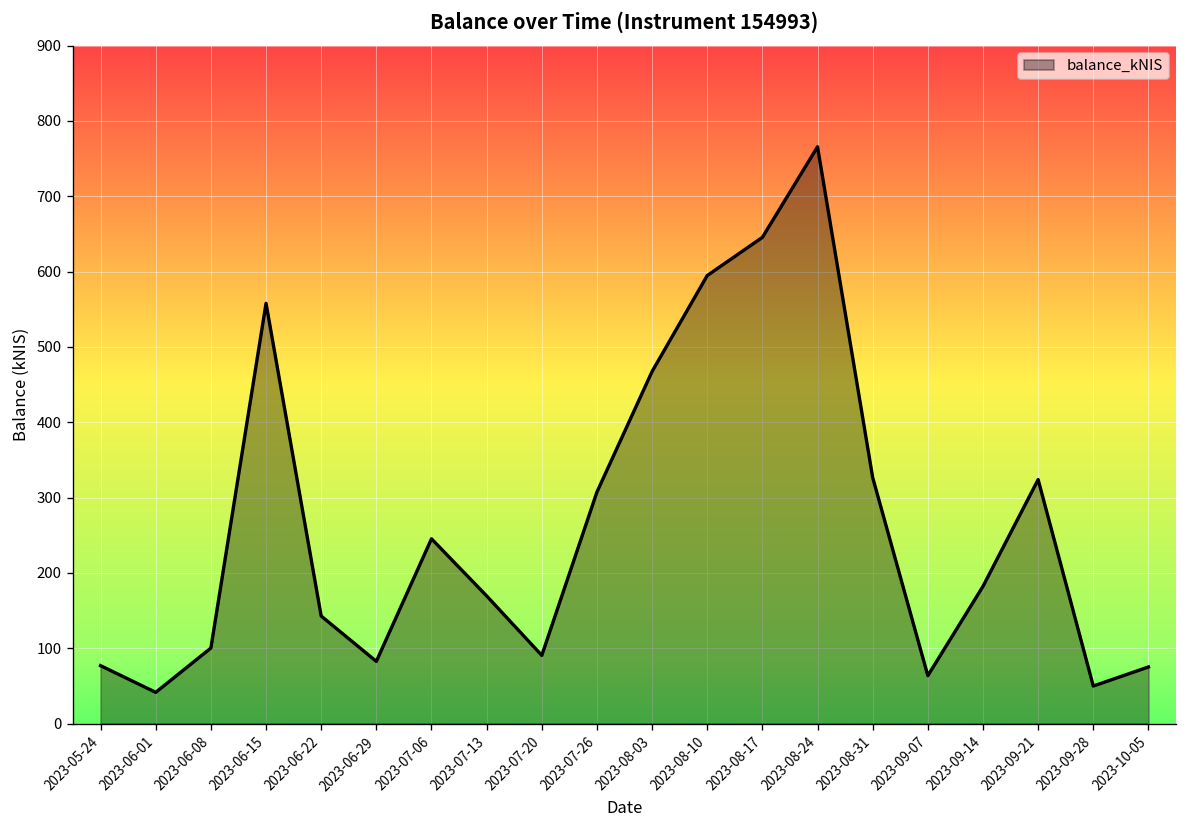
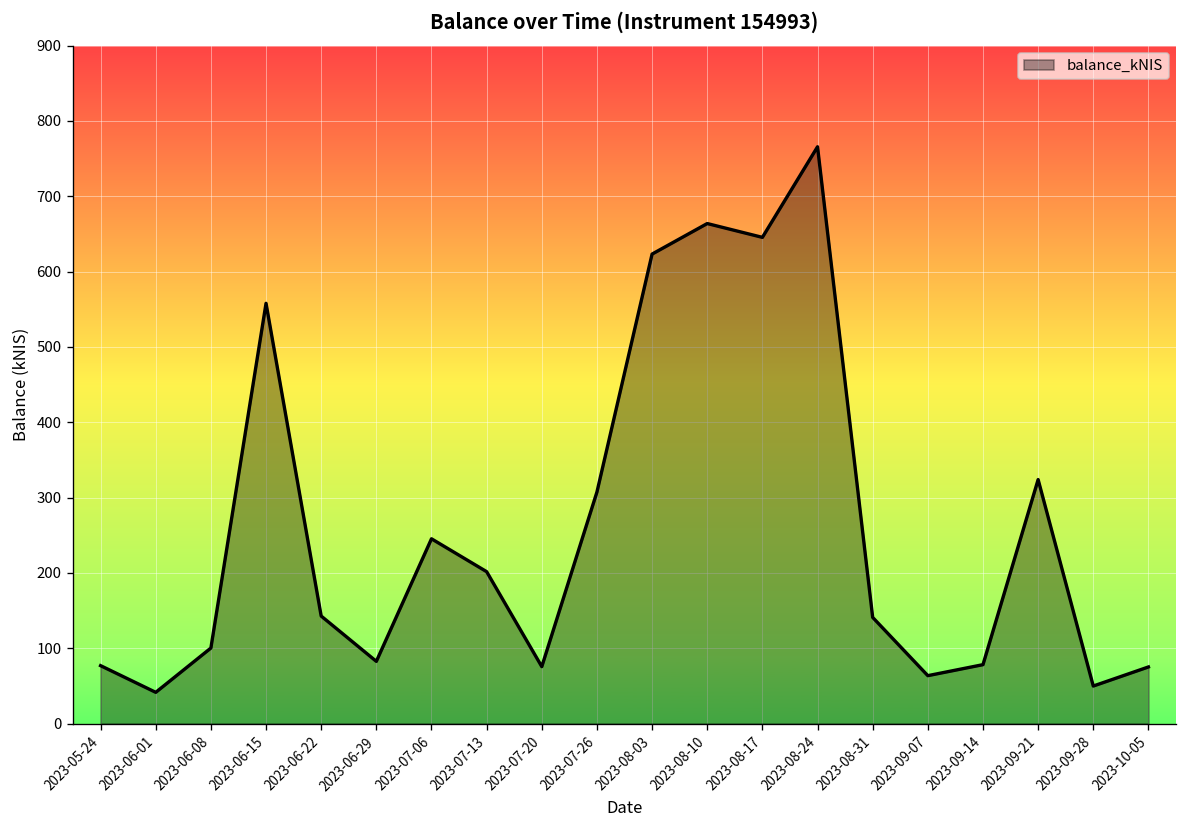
2023-07-13: 170 -> 200
2023-07-20: 90 -> 80
2023-08-03: 470 -> 620
2023-08-10: 590 -> 660
2023-08-31: 330 -> 140
2023-09-14: 180 -> 80
